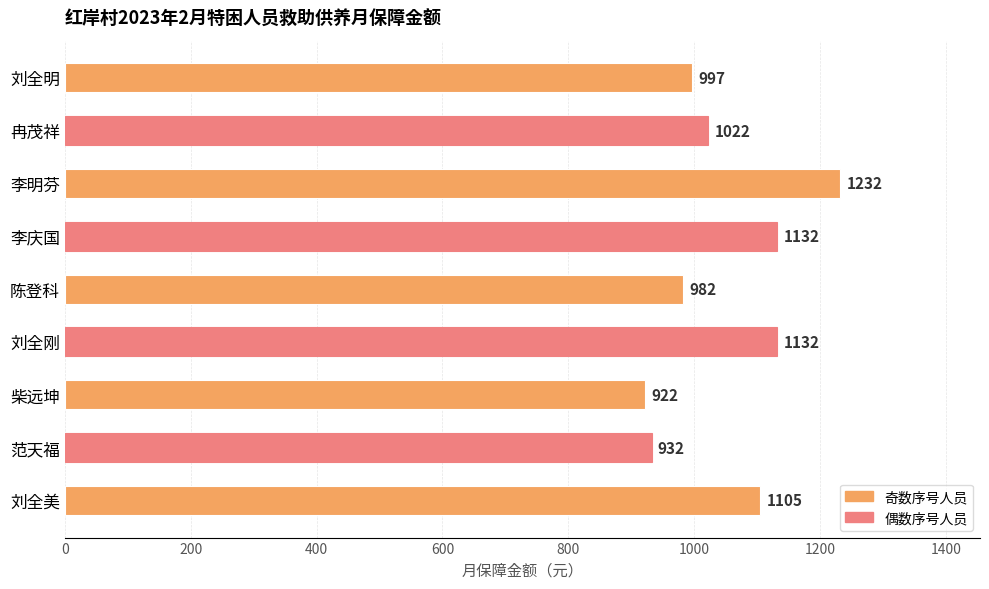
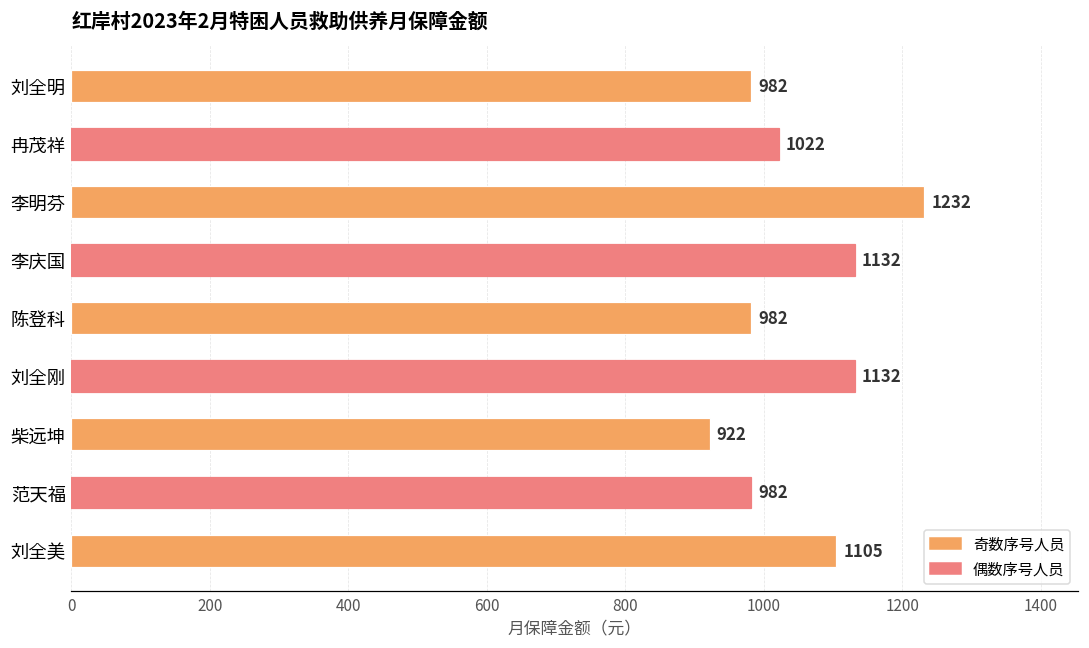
刘全明: 997 -> 982
范天福: 932 -> 982
